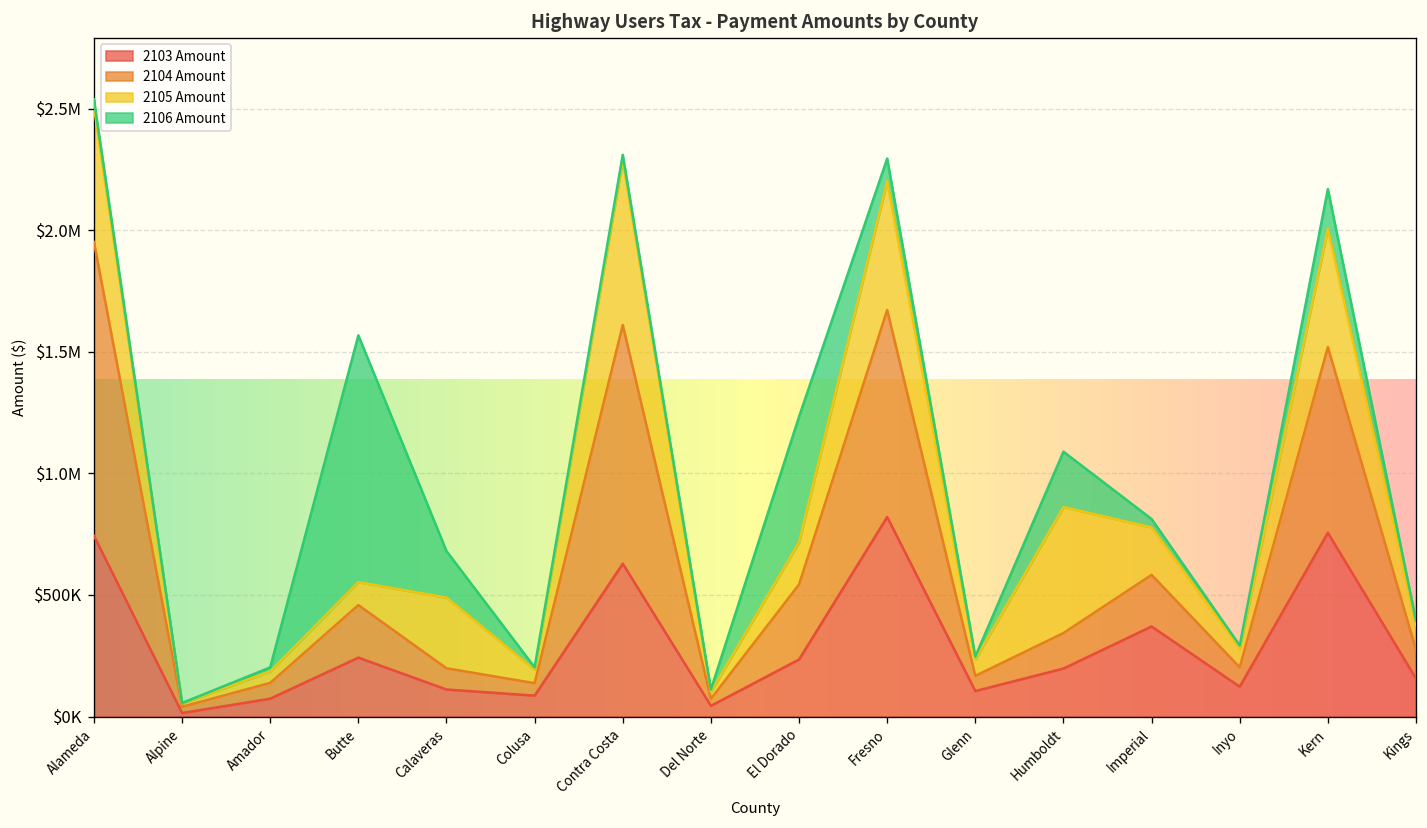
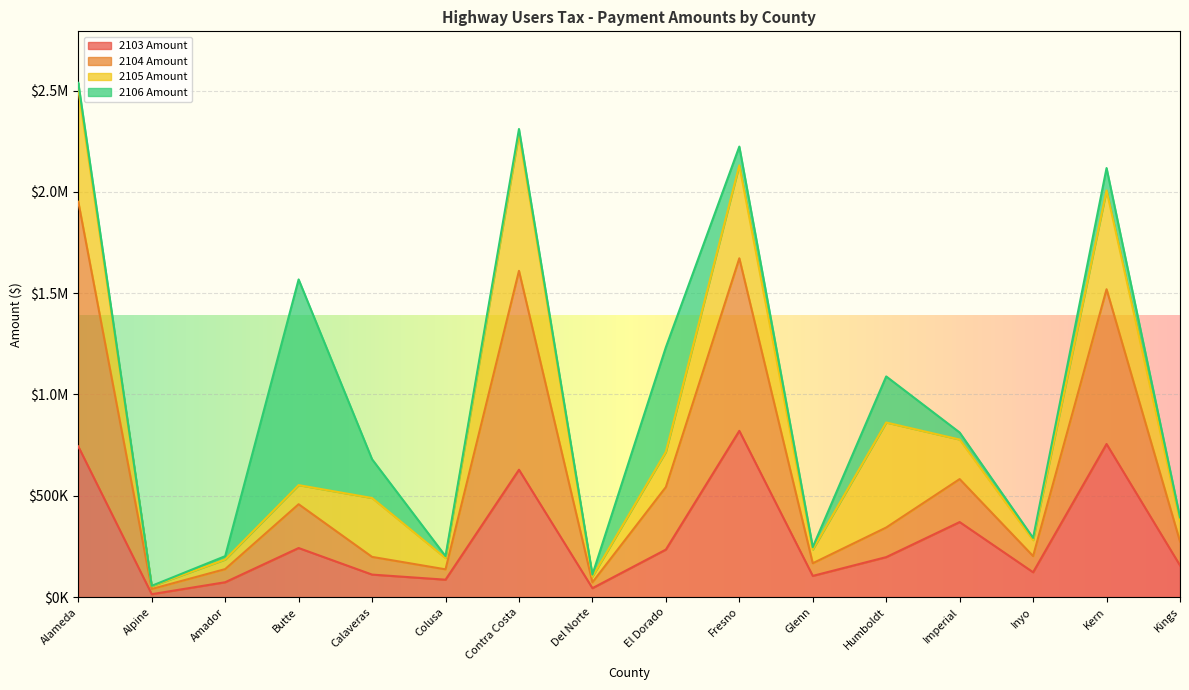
2105 Amount, Fresno: $530000 -> $460000
2106 Amount, Kern: $160000 -> $110000
